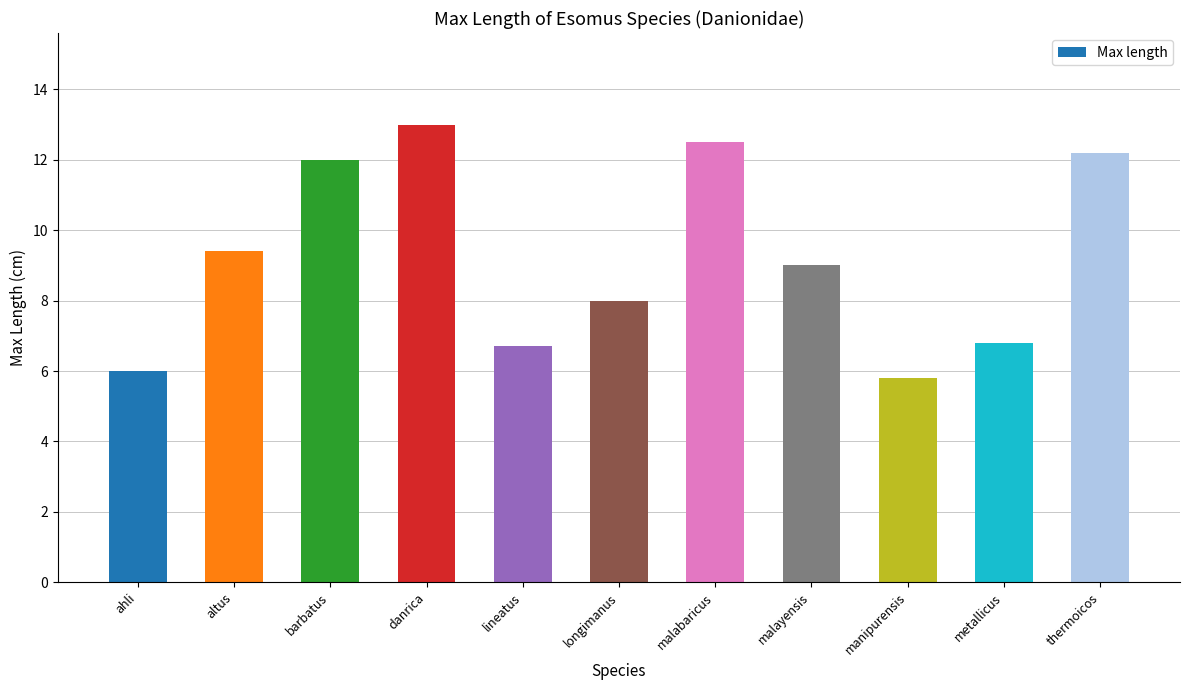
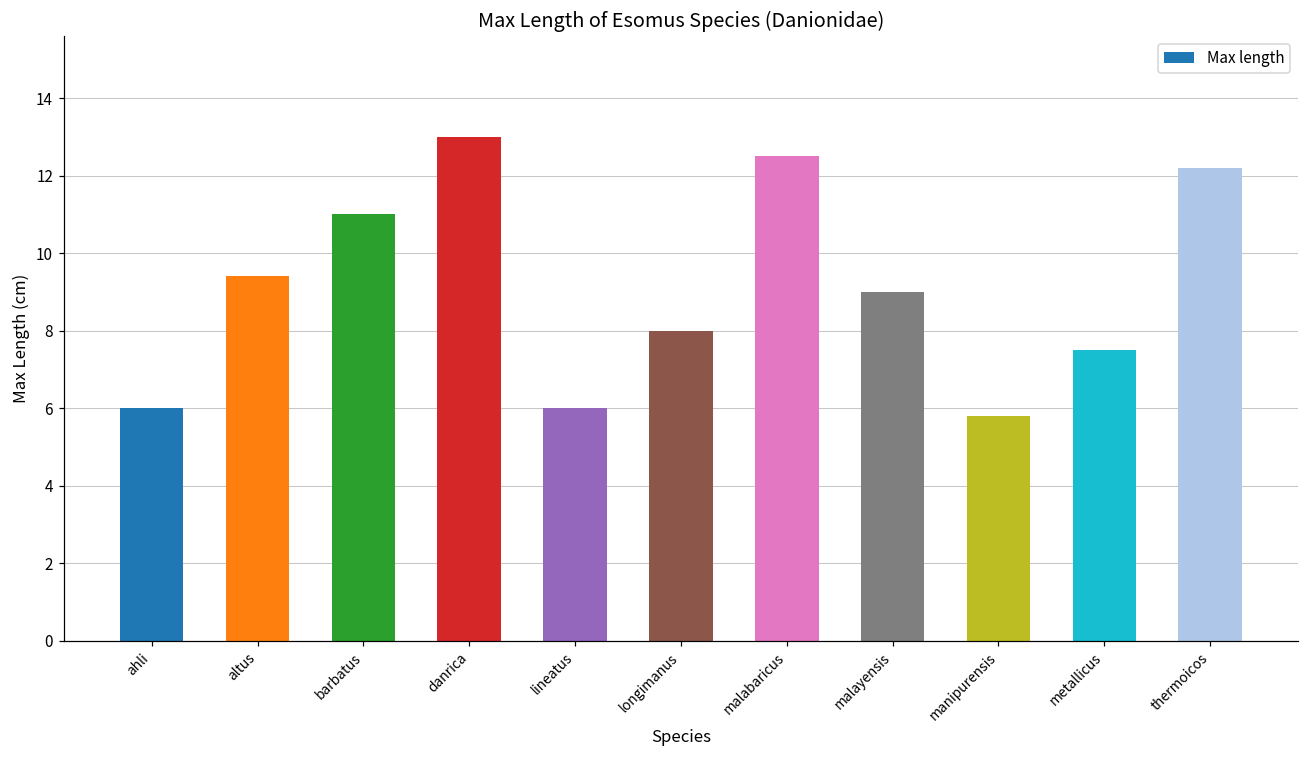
barbatus: 12 -> 11
lineatus: 6.7 -> 6.0
metallicus: 6.8 -> 7.5
